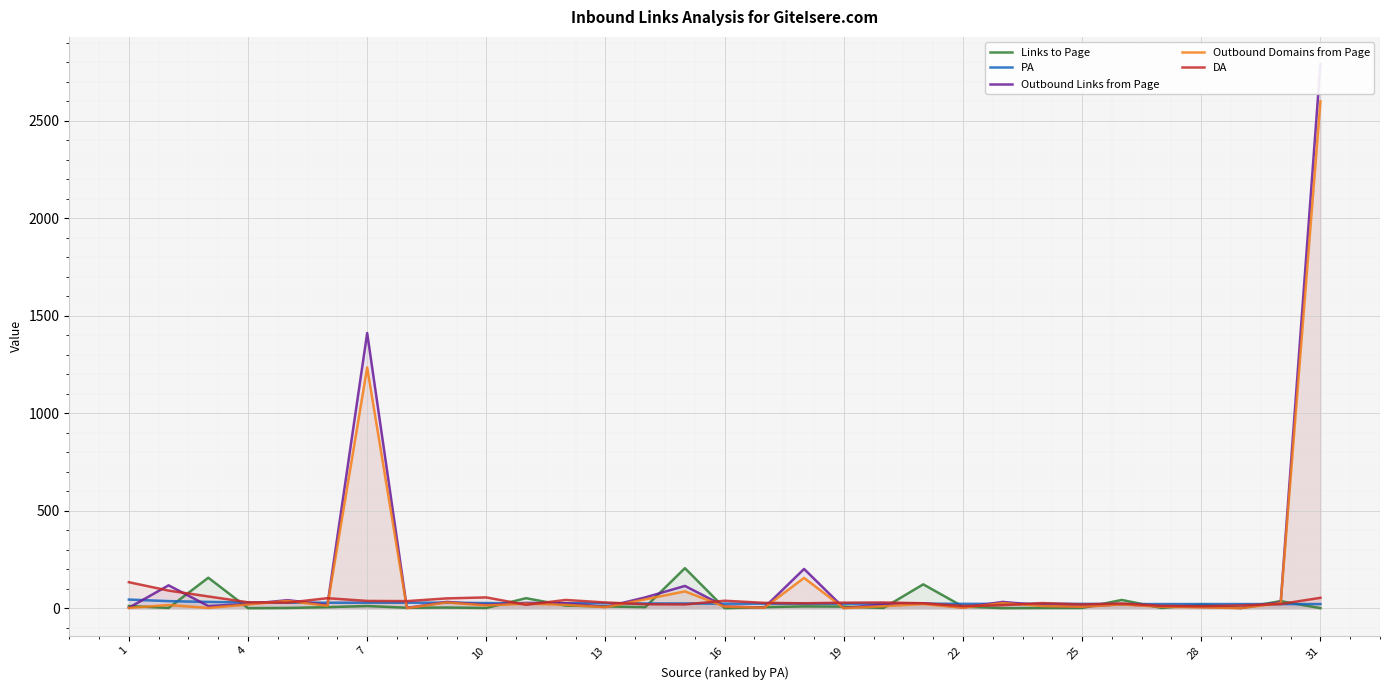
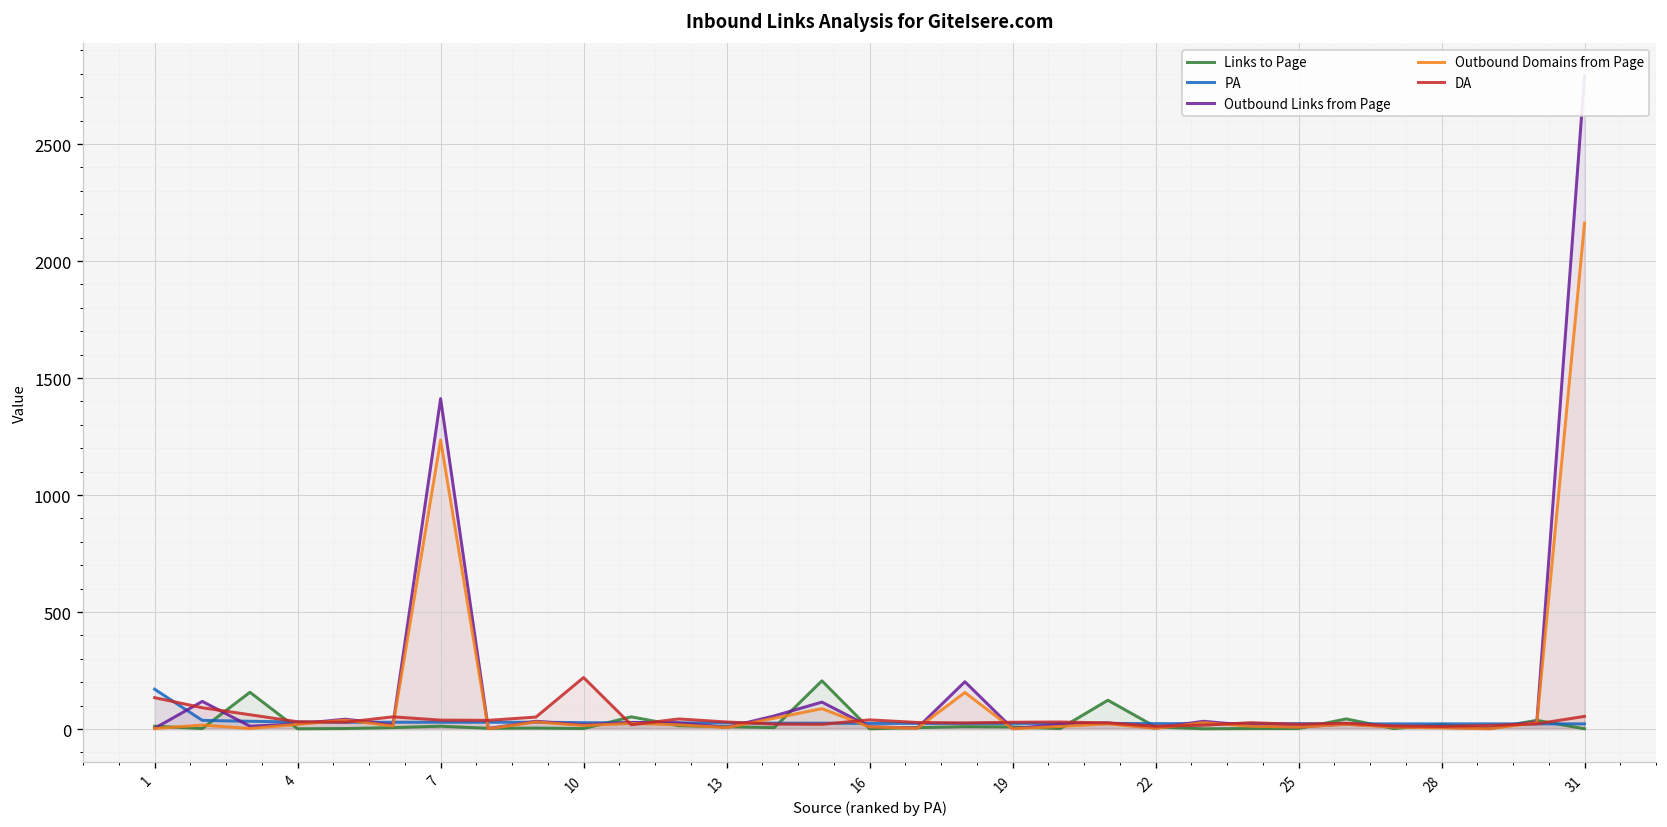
PA, 1: 50 -> 170
DA, 10: 60 -> 220
Outbound Domains from Page, 31: 2600 -> 2160
